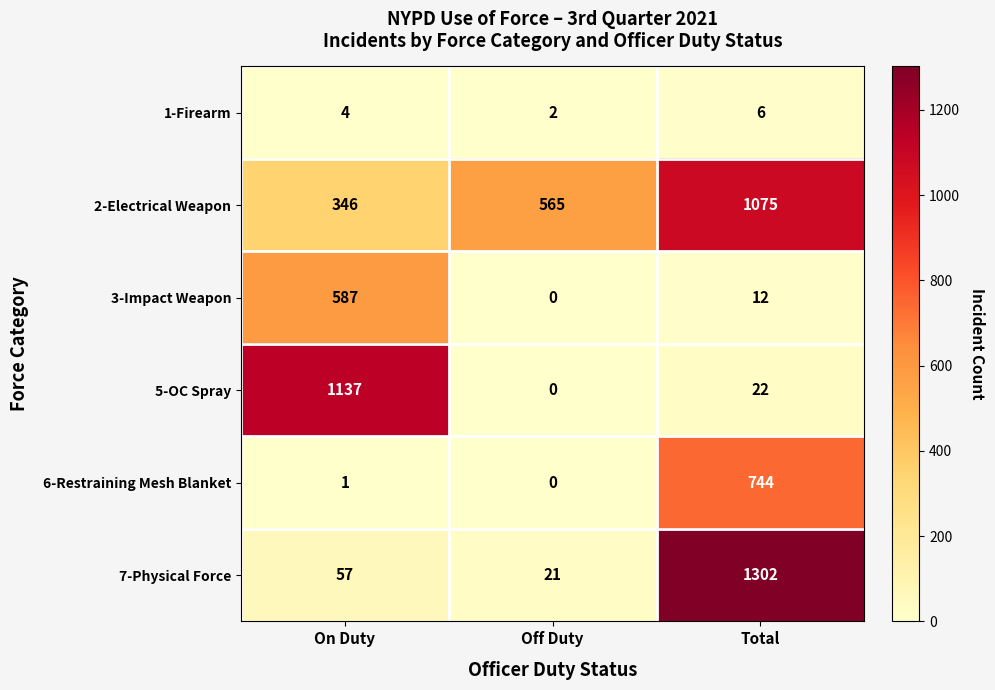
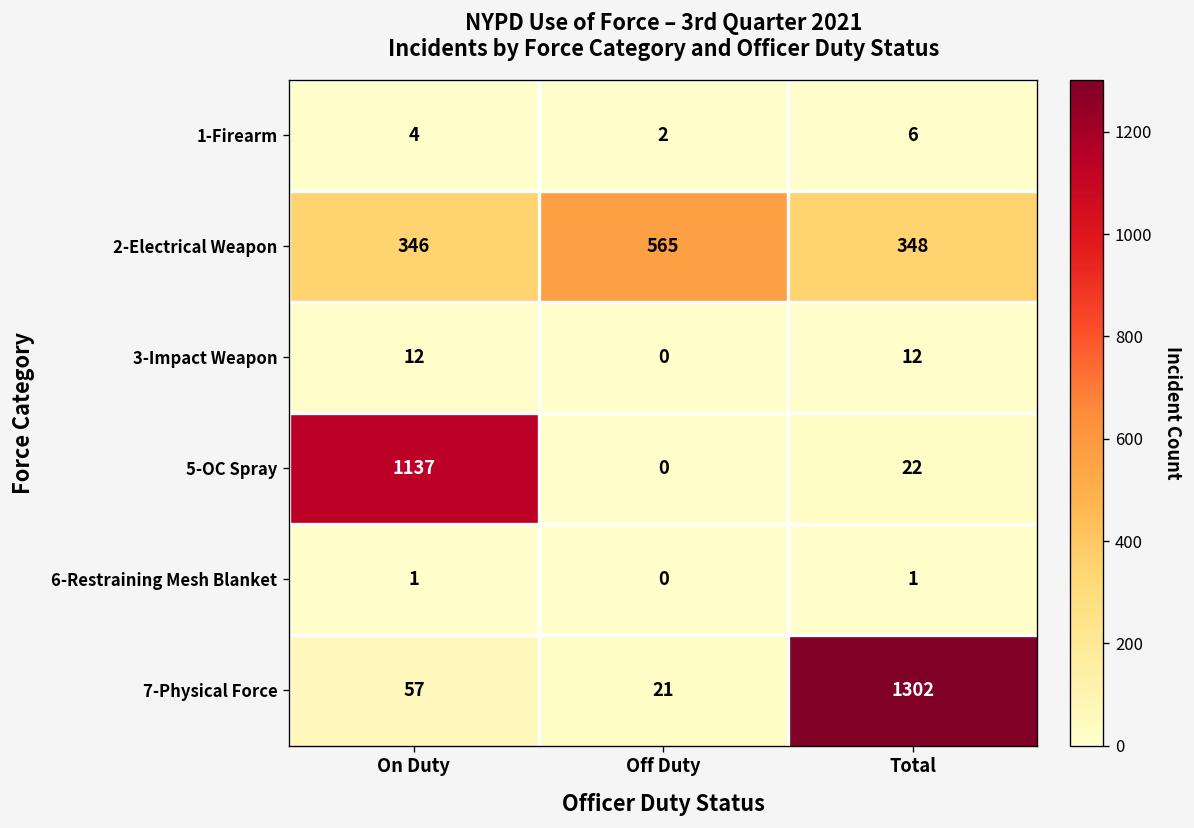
2-Electrical Weapon, Total: 1075 -> 348
3-Impact Weapon, On Duty: 587 -> 12
6-Restraining Mesh Blanket, Total: 744 -> 1
